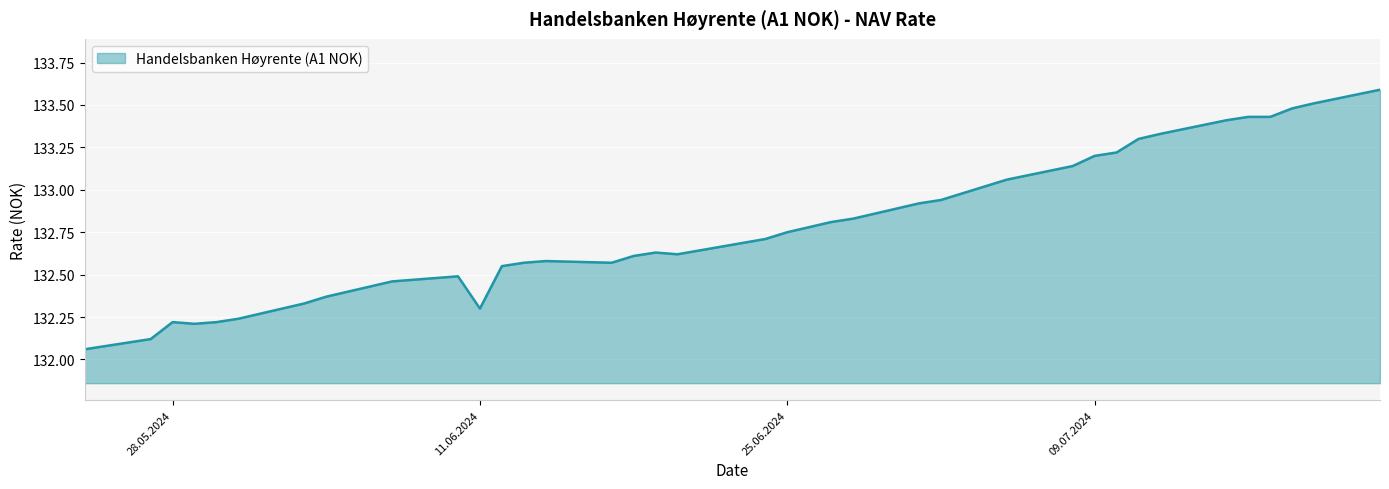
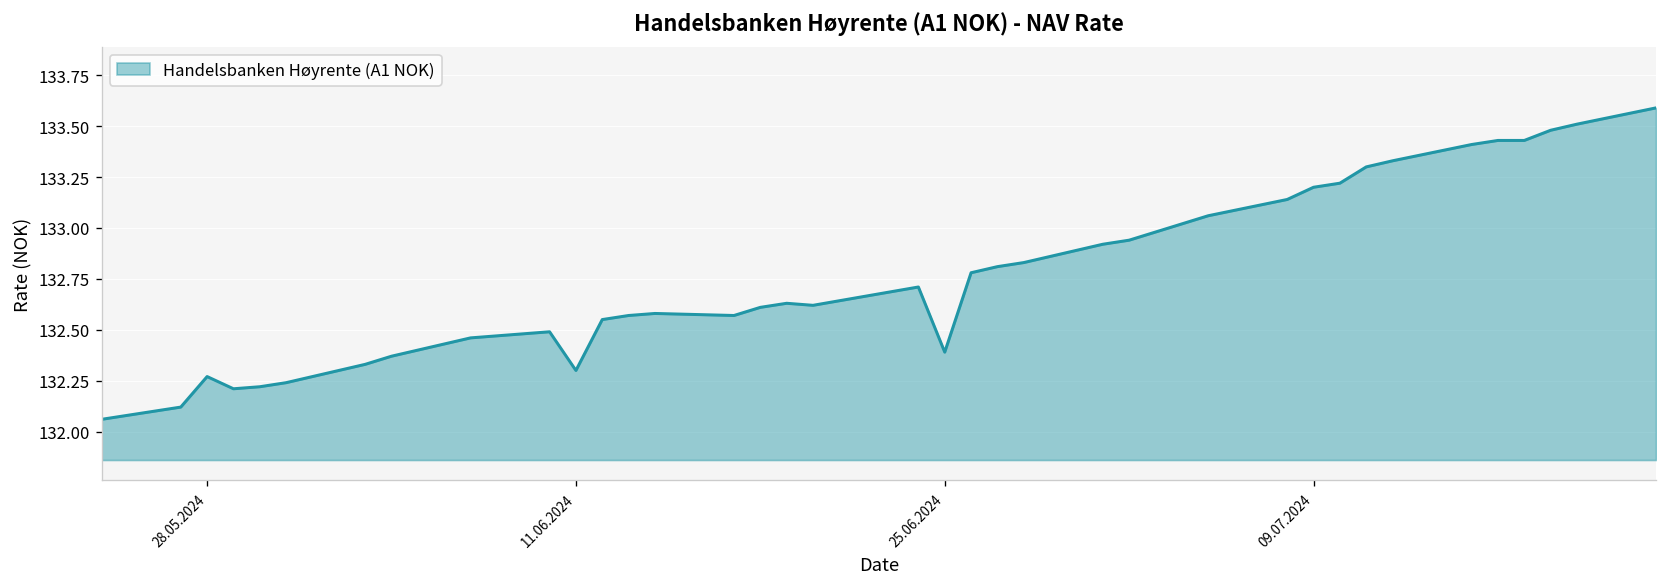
28.05.2024: 132.22 -> 132.27
25.06.2024: 132.75 -> 132.39
